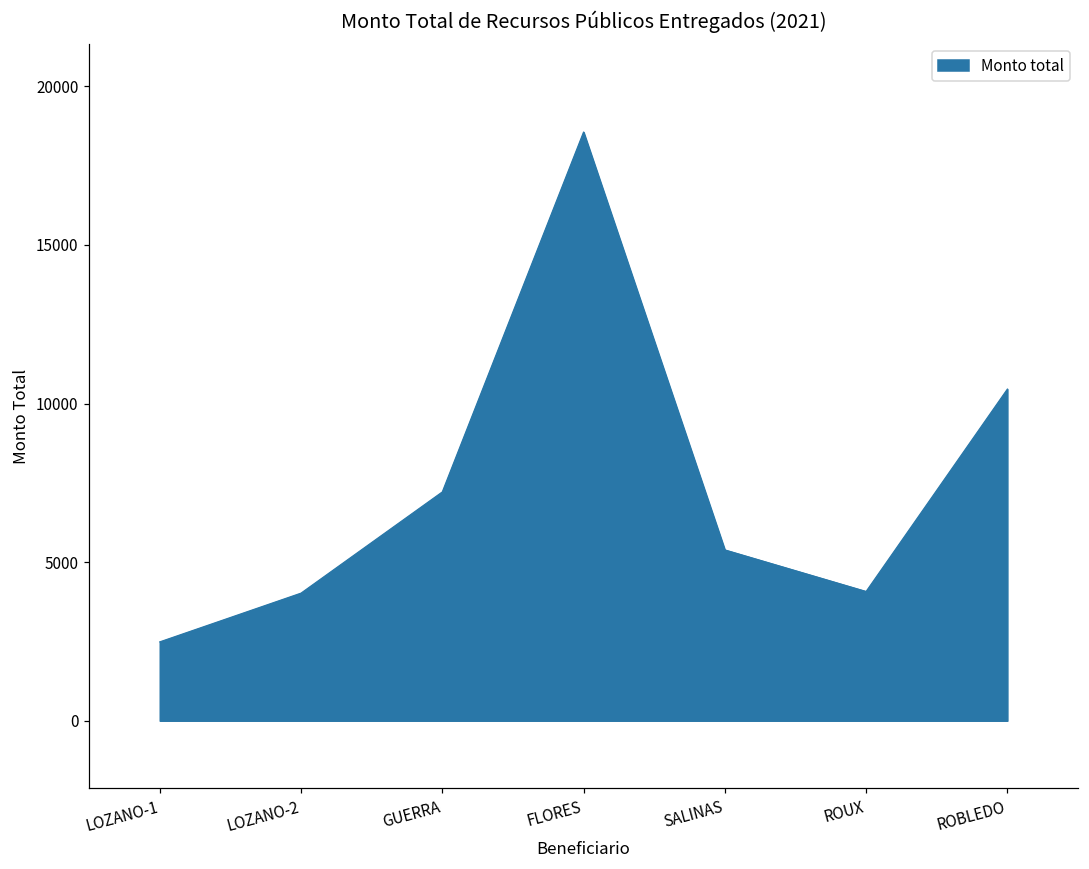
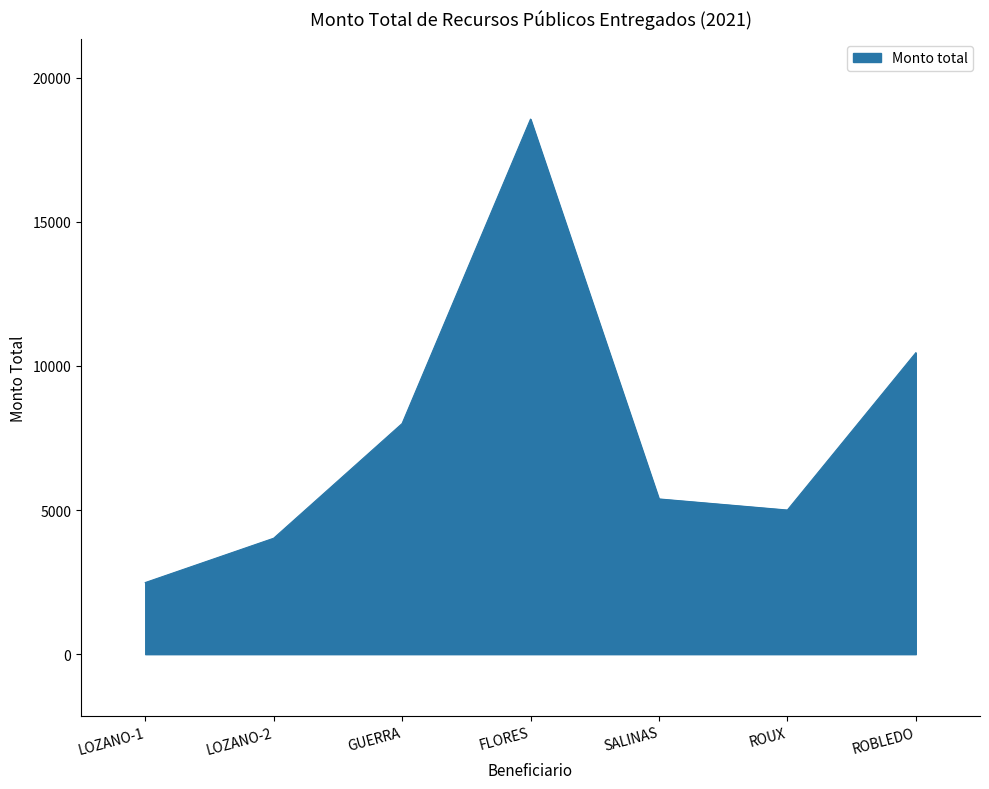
GUERRA: 7200 -> 8000
ROUX: 4100 -> 5000
